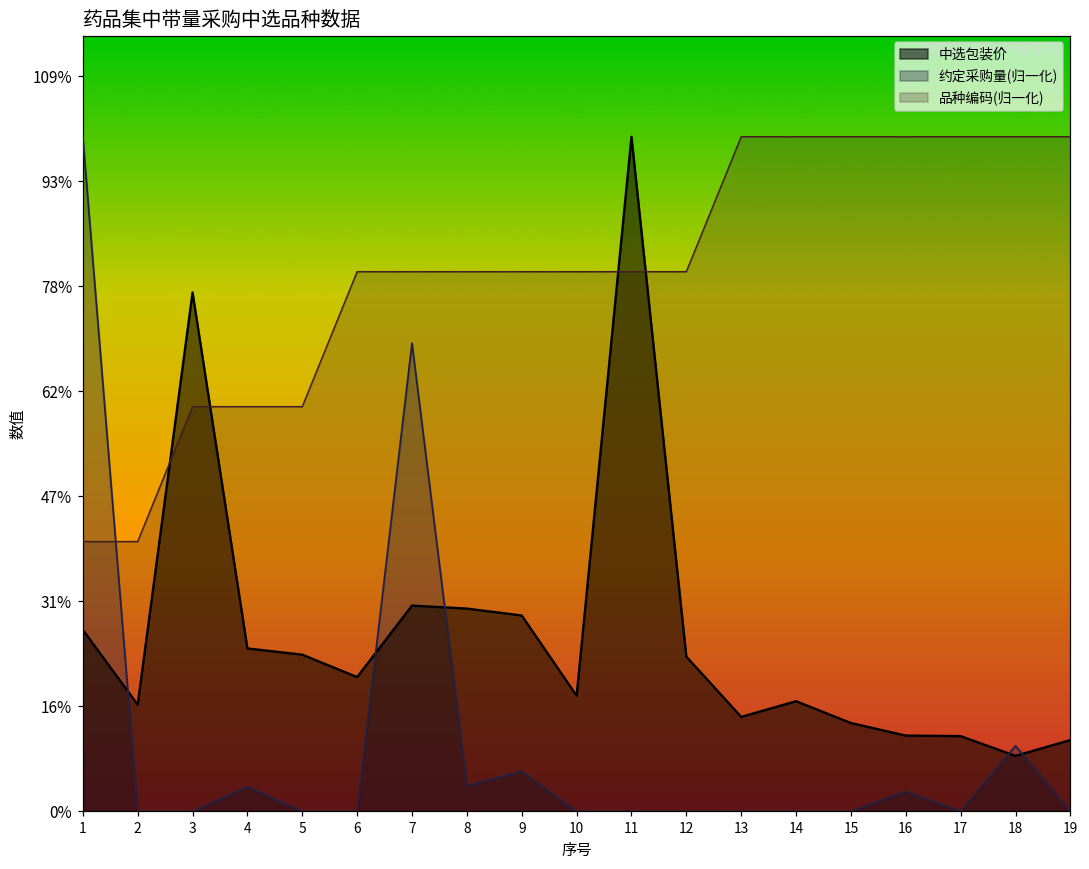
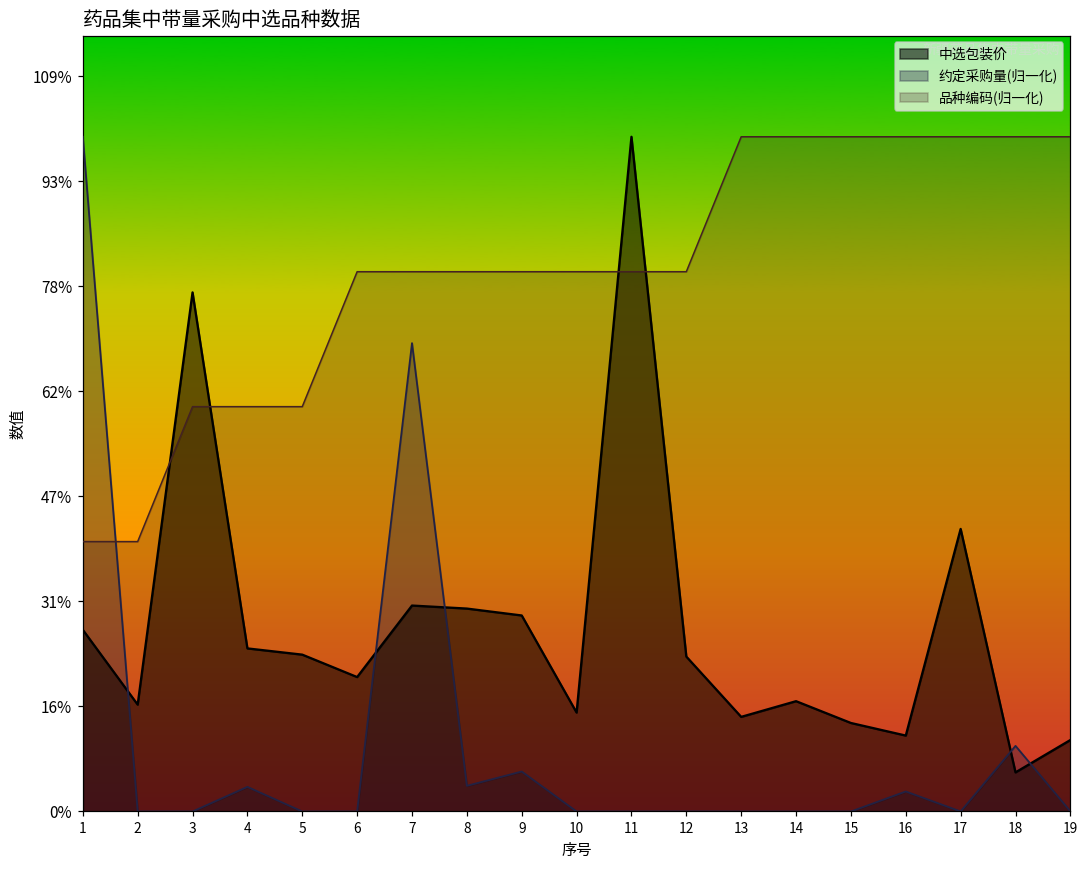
中选包装价, 10: 17% -> 15%
中选包装价, 17: 11% -> 42%
中选包装价, 18: 8% -> 6%
